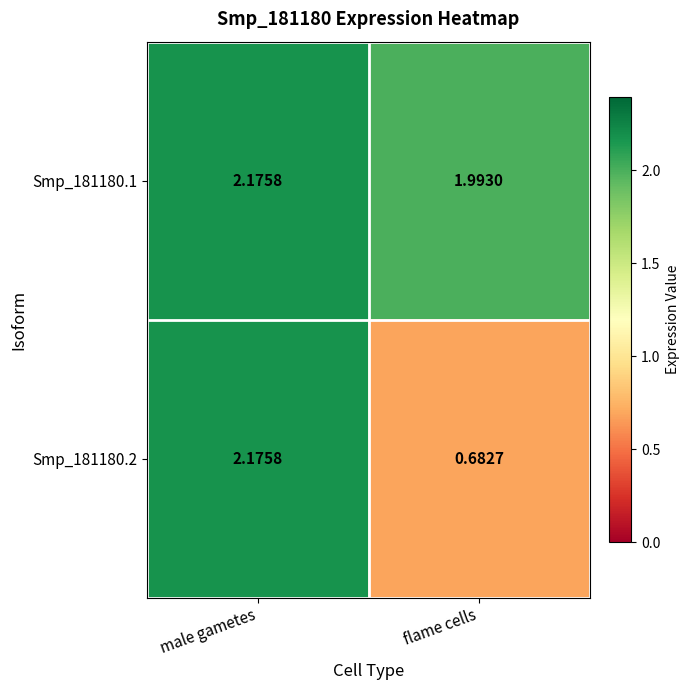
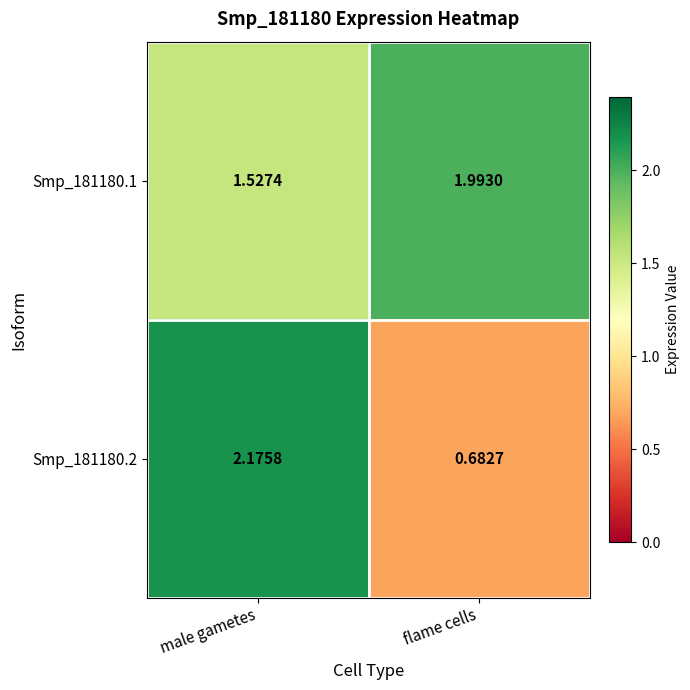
Smp_181180.1, male gametes: 2.1758 -> 1.5274
